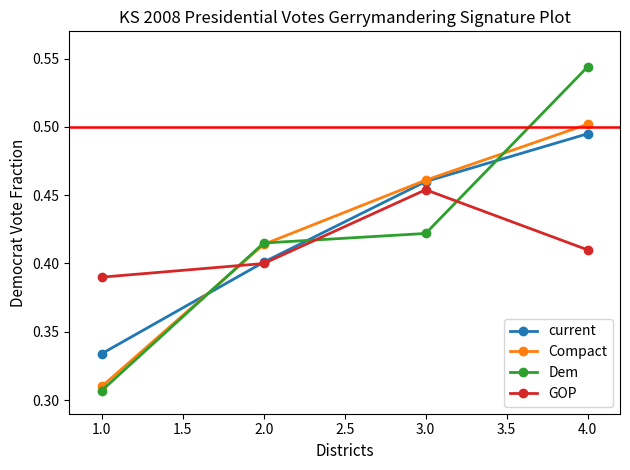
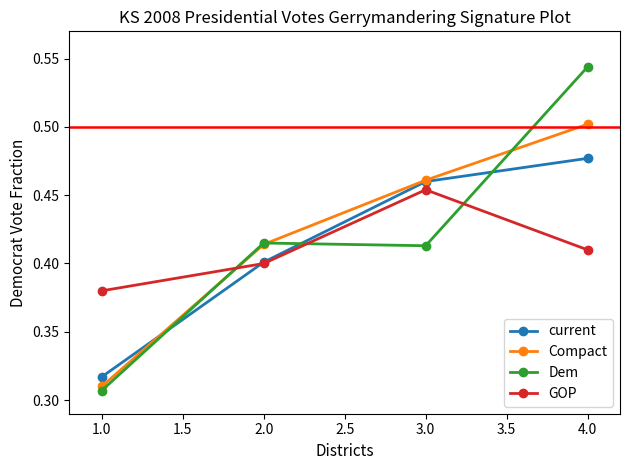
current, 1.0: 0.334 -> 0.317
GOP, 1.0: 0.39 -> 0.38
Dem, 3.0: 0.422 -> 0.413
current, 4.0: 0.495 -> 0.477
